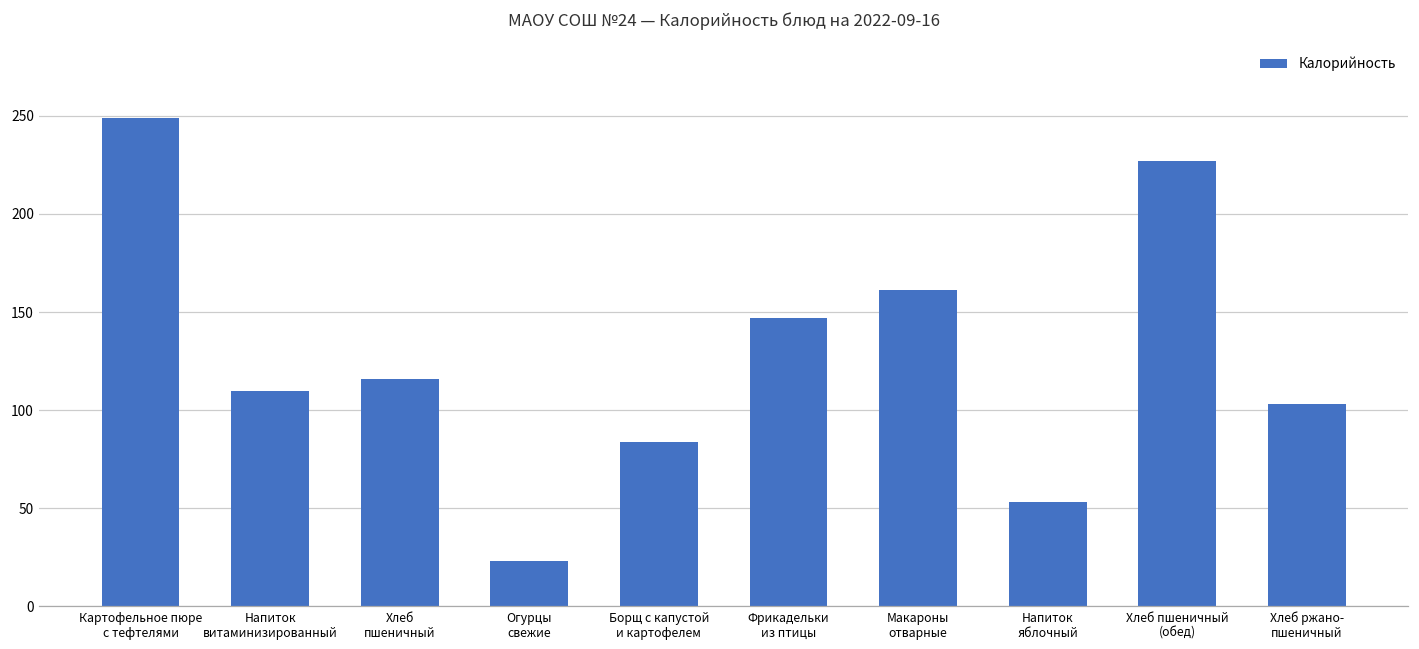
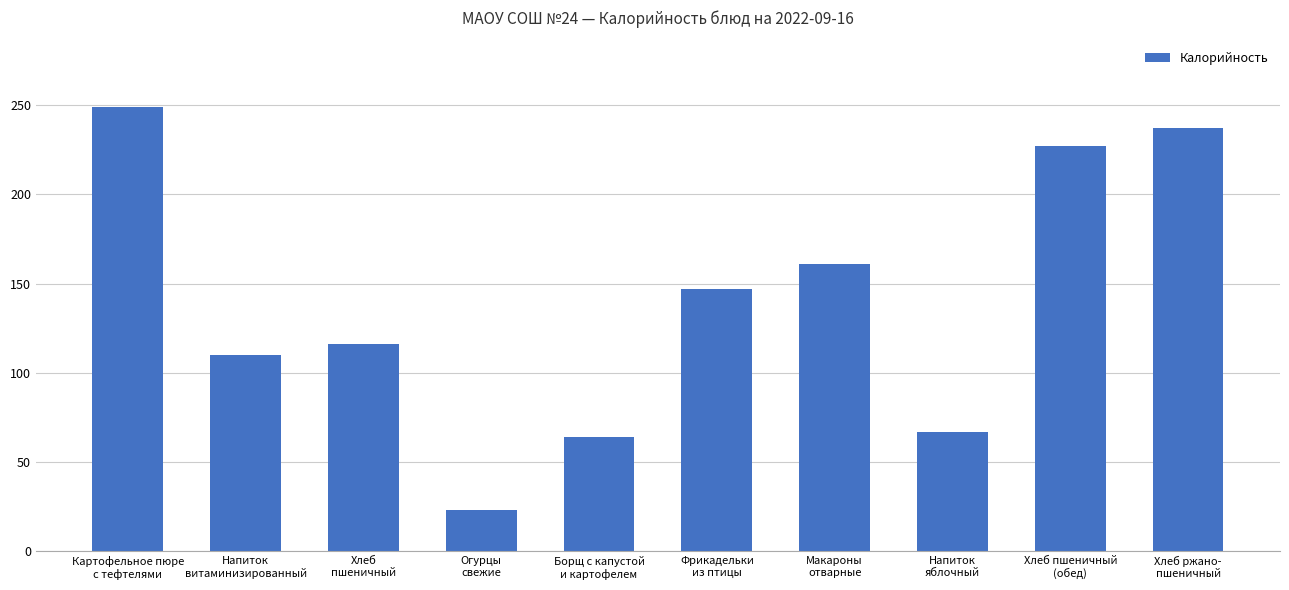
Борщ с капустой и картофелем: 84 -> 64
Напиток яблочный: 53 -> 67
Хлеб ржано- пшеничный: 103 -> 237
